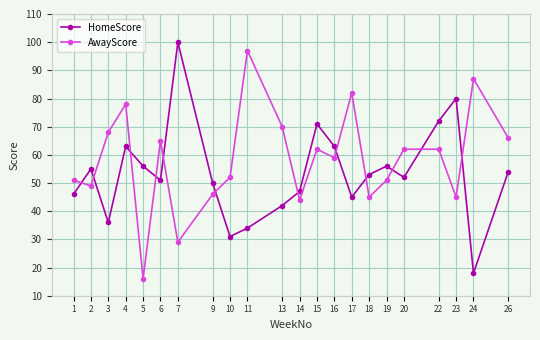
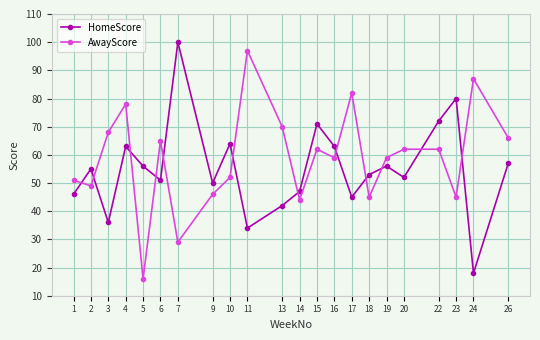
HomeScore, 10: 31 -> 64
AwayScore, 19: 51 -> 59
HomeScore, 26: 54 -> 57
